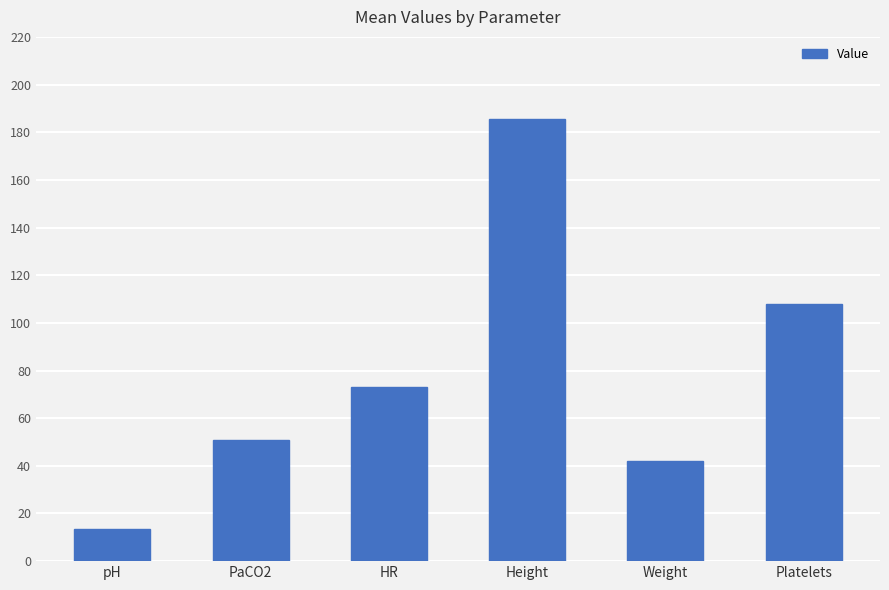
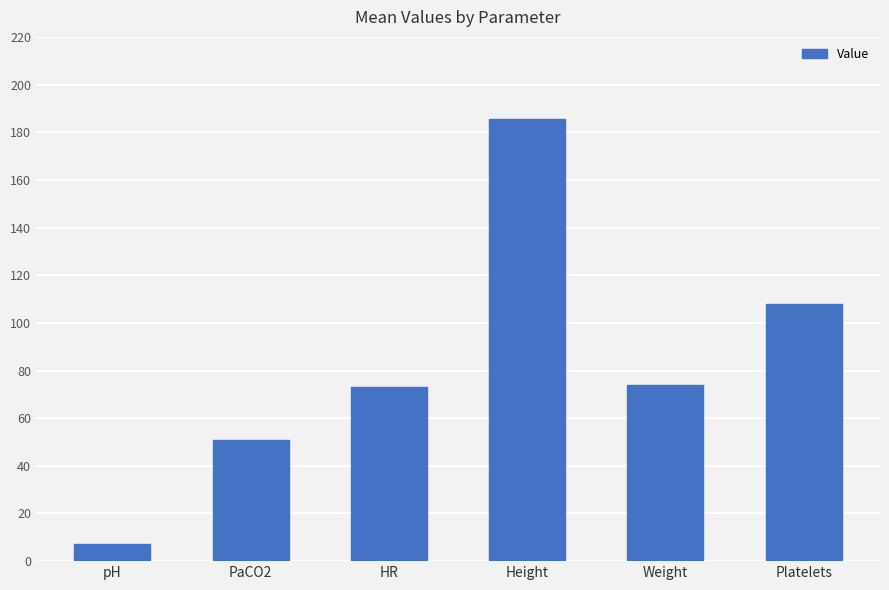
pH: 13 -> 7
Weight: 42 -> 74
